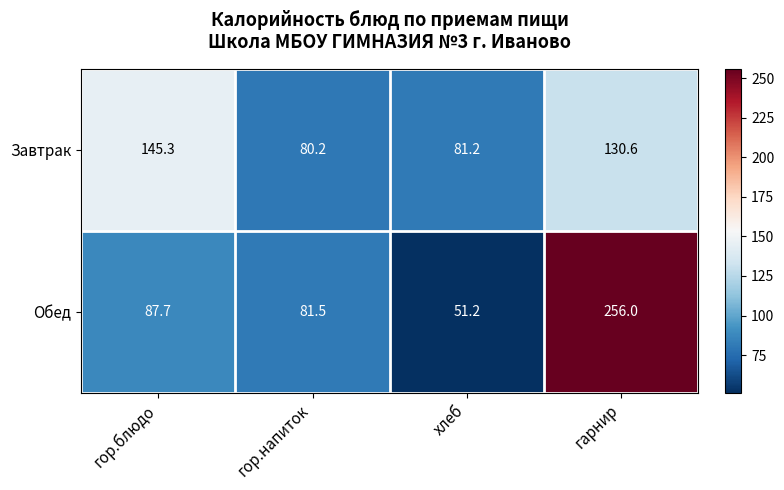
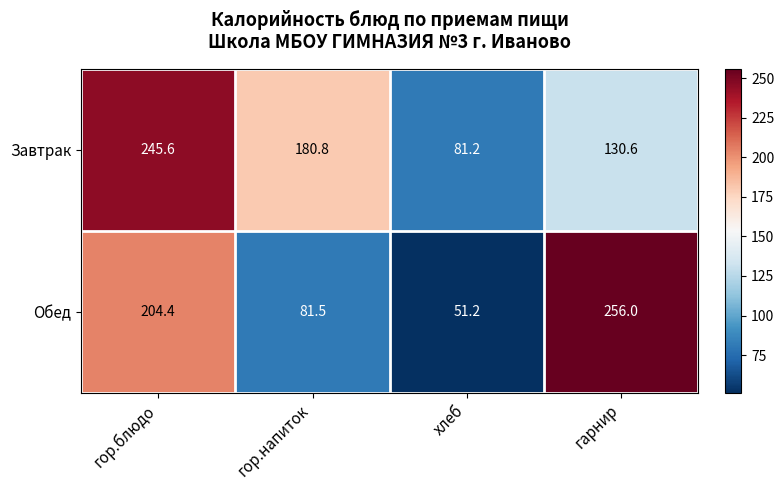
Завтрак, гор.блюдо: 145.3 -> 245.6
Завтрак, гор.напиток: 80.2 -> 180.8
Обед, гор.блюдо: 87.7 -> 204.4
